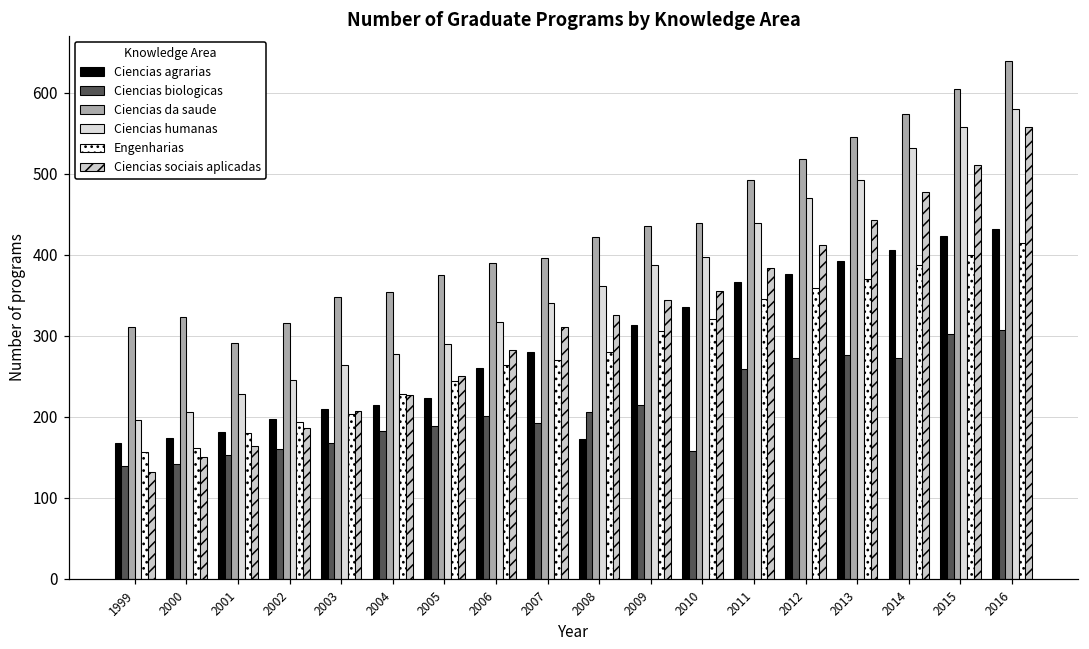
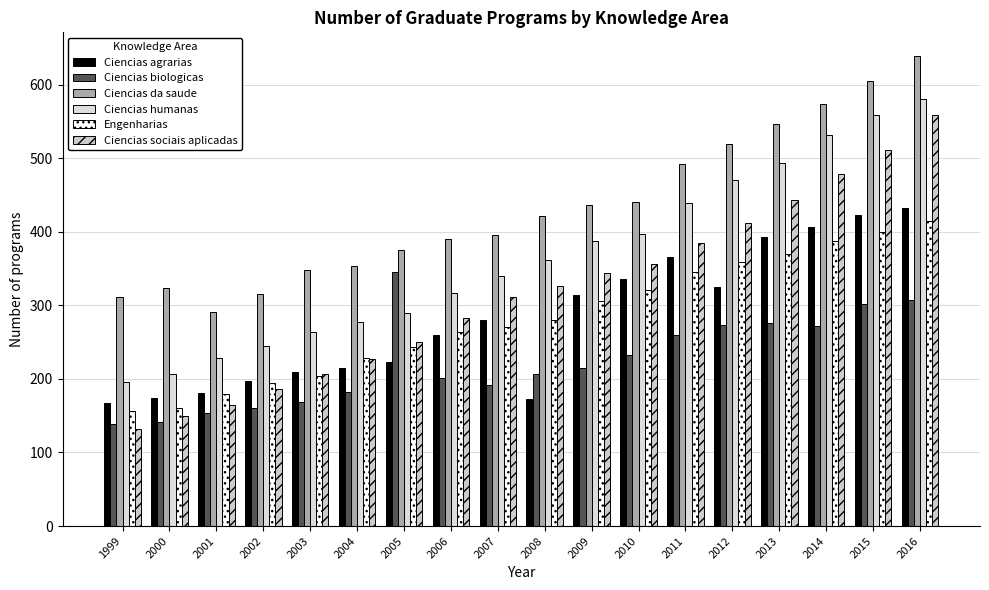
Ciencias biologicas, 2005: 190 -> 350
Ciencias biologicas, 2010: 160 -> 230
Ciencias agrarias, 2012: 380 -> 330
